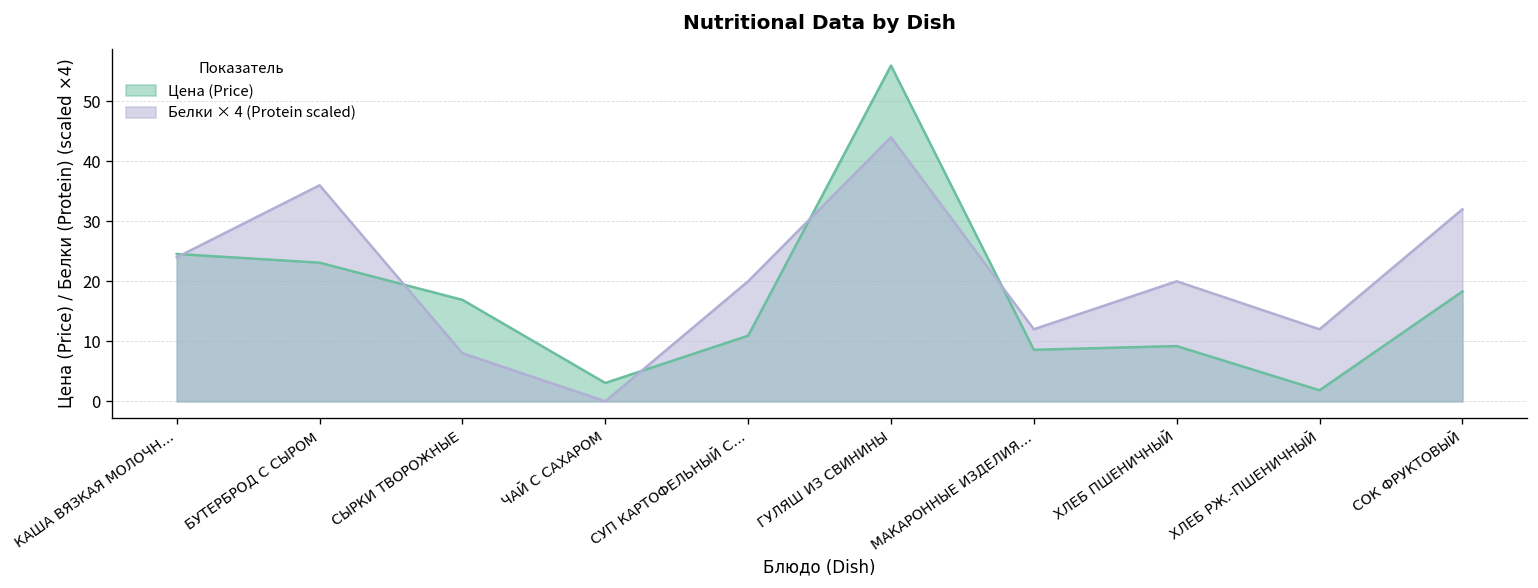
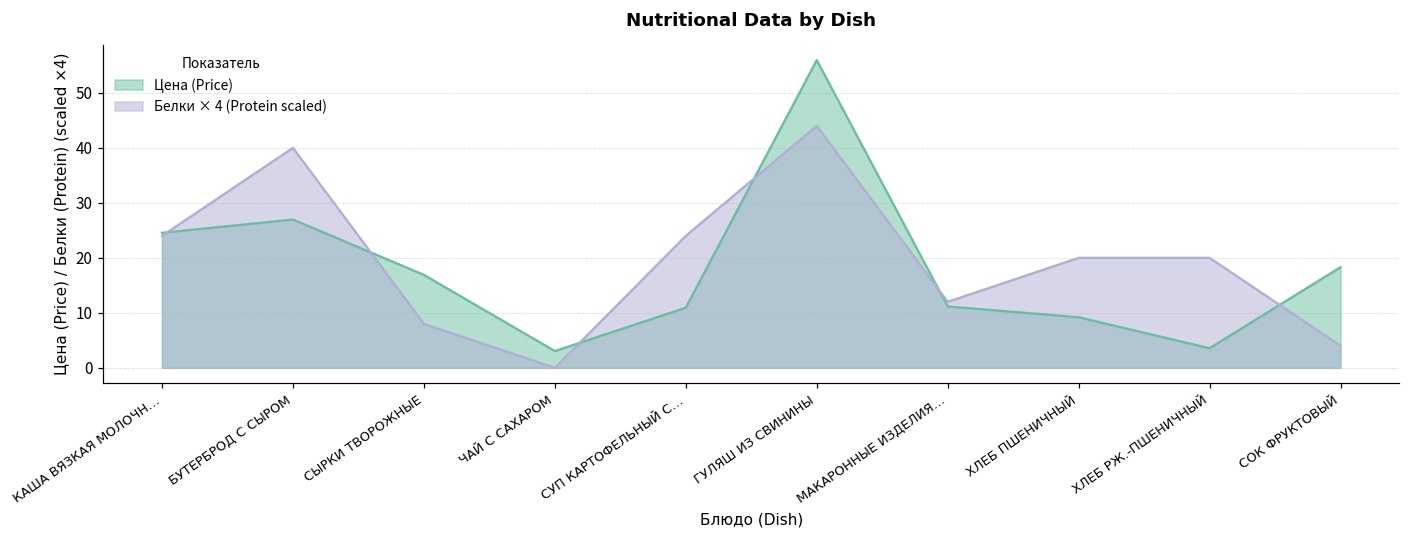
Цена (Price), БУТЕРБРОД С СЫРОМ: 23 -> 27
Белки × 4 (Protein scaled), БУТЕРБРОД С СЫРОМ: 36 -> 40
Белки × 4 (Protein scaled), СУП КАРТОФЕЛЬНЫЙ С…: 20 -> 24
Цена (Price), МАКАРОННЫЕ ИЗДЕЛИЯ…: 9 -> 11
Цена (Price), ХЛЕБ РЖ.-ПШЕНИЧНЫЙ: 2 -> 4
Белки × 4 (Protein scaled), ХЛЕБ РЖ.-ПШЕНИЧНЫЙ: 12 -> 20
Белки × 4 (Protein scaled), СОК ФРУКТОВЫЙ: 32 -> 4
